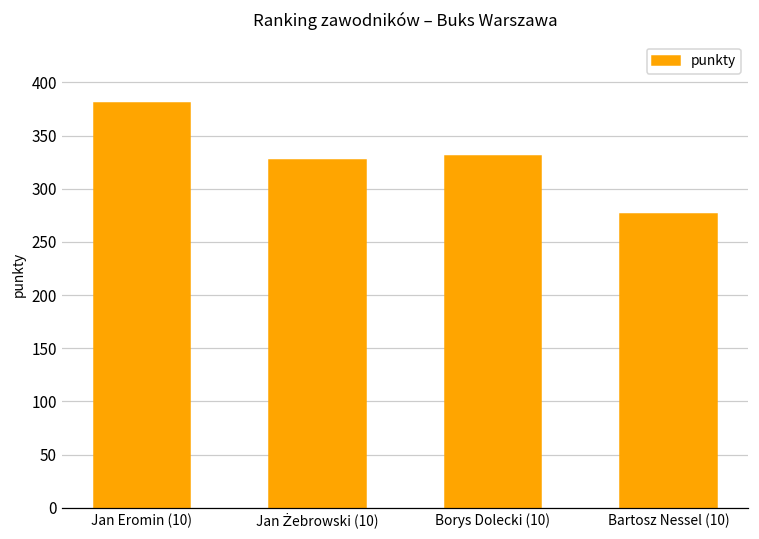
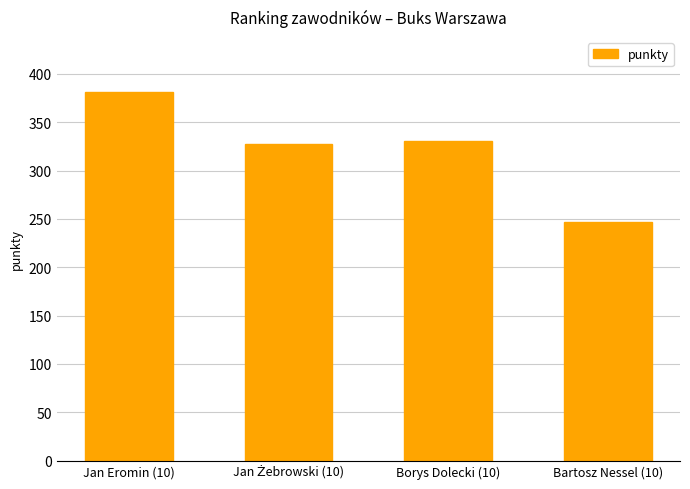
Bartosz Nessel (10): 280 -> 250
